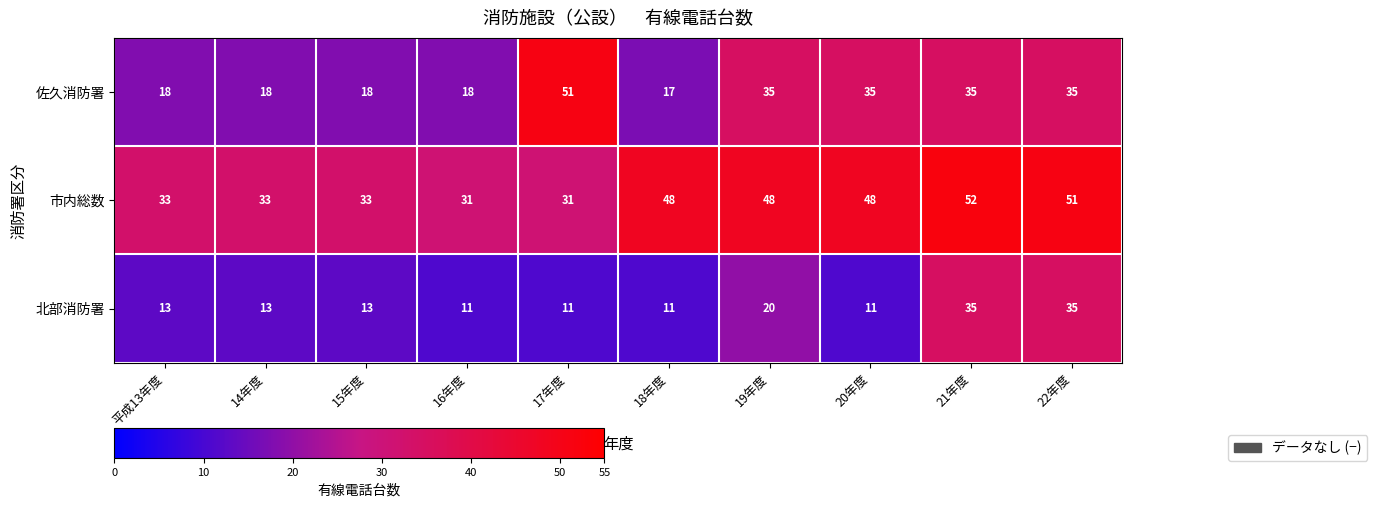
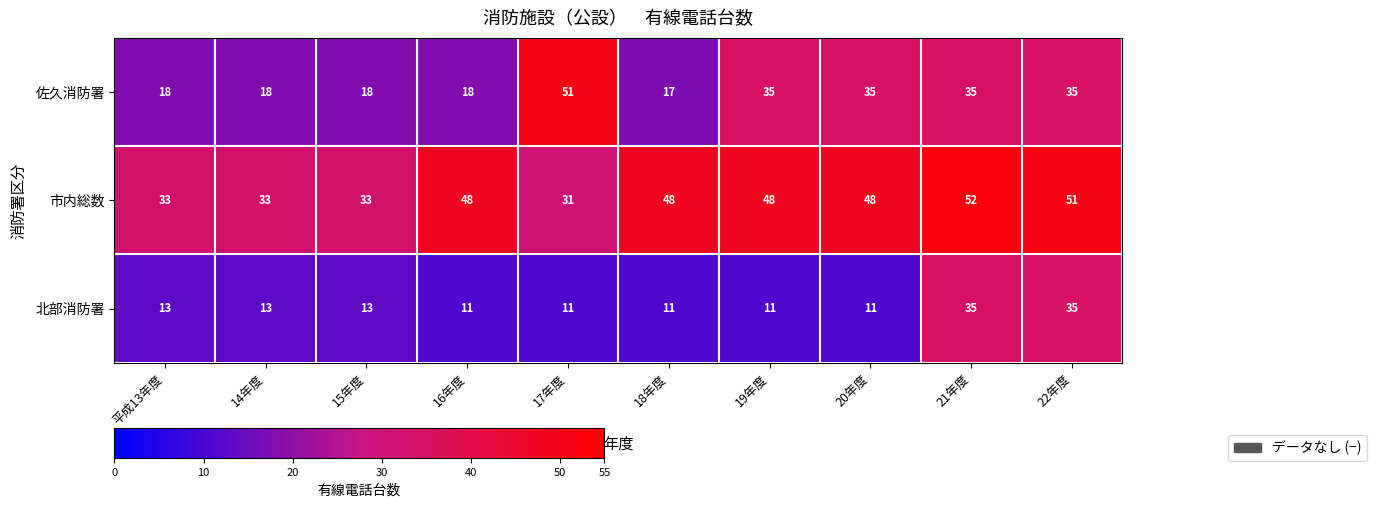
市内総数, 16年度: 31 -> 48
北部消防署, 19年度: 20 -> 11
